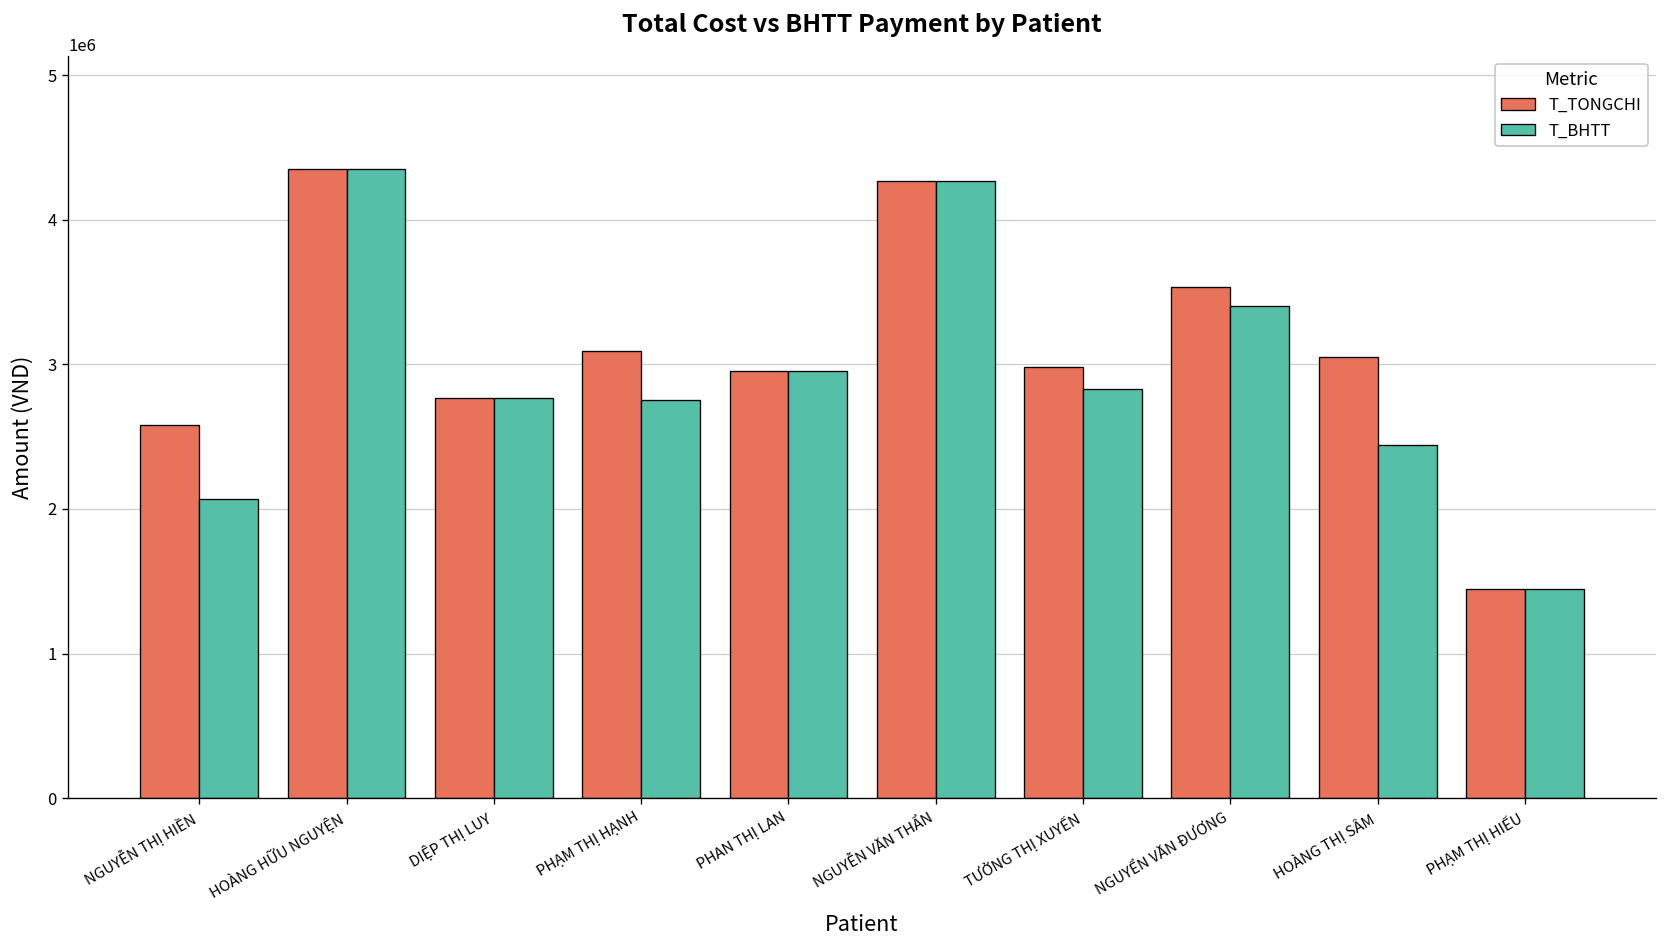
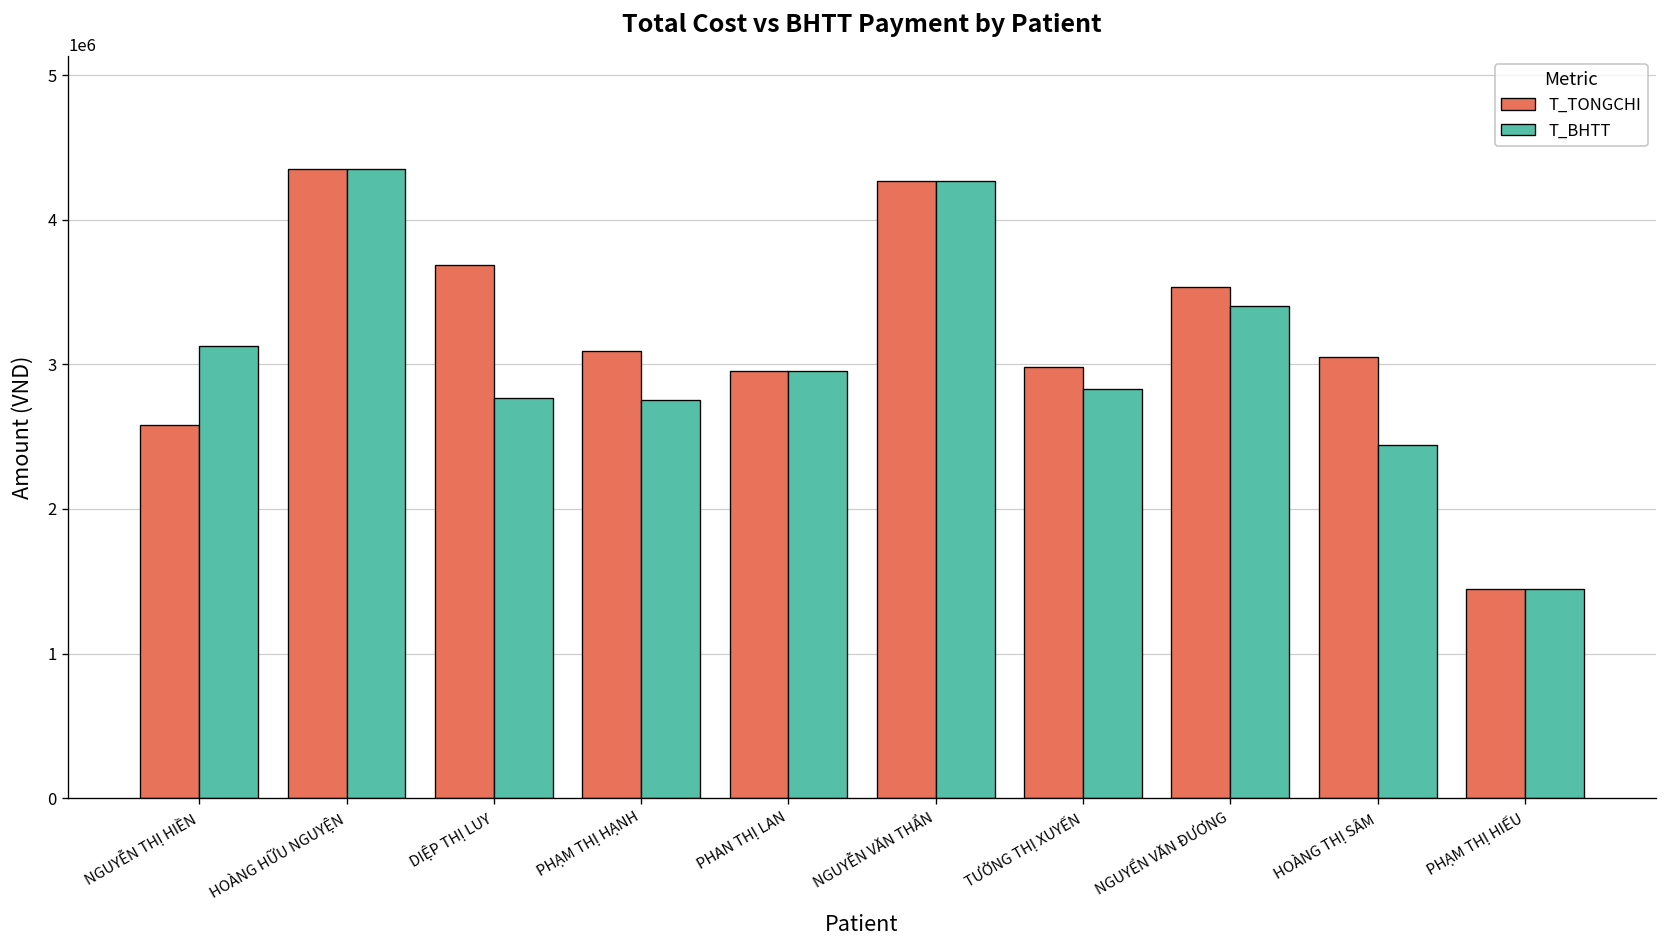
T_BHTT, NGUYỄN THỊ HIỀN: 2070000 -> 3130000
T_TONGCHI, DIỆP THỊ LUY: 2770000 -> 3690000
